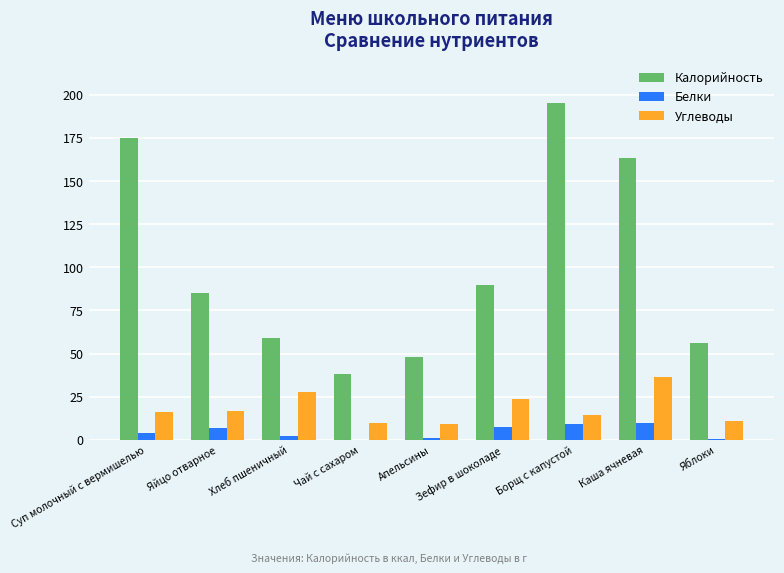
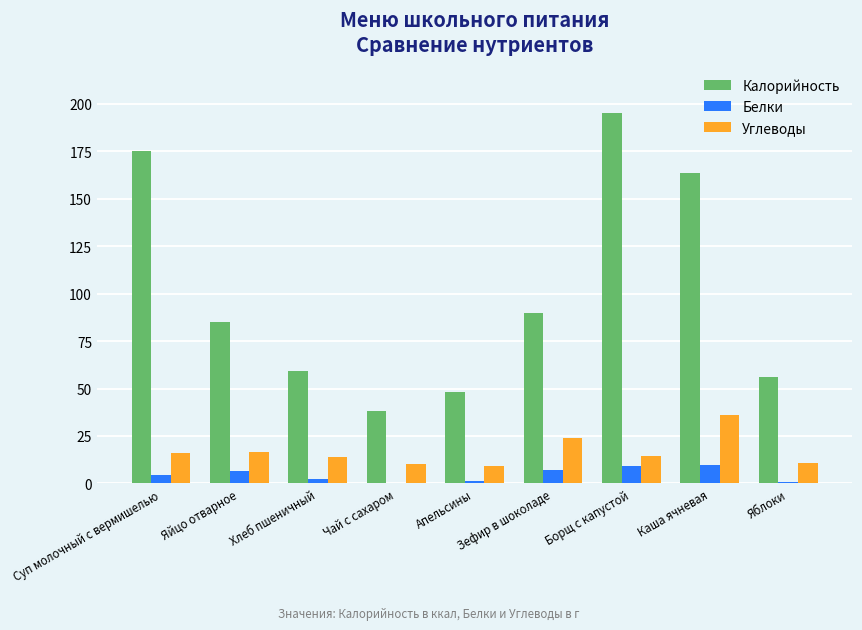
Углеводы, Хлеб пшеничный: 28 -> 14
